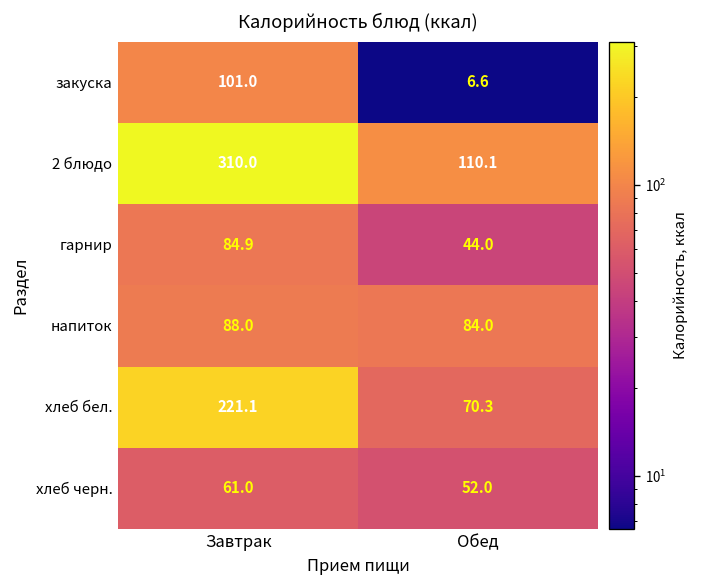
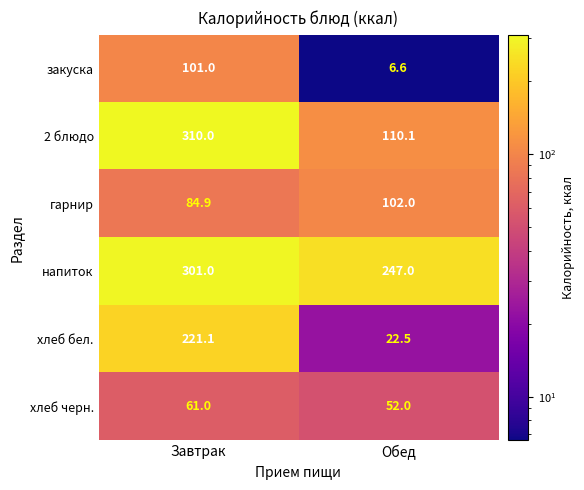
гарнир, Обед: 44.0 -> 102.0
напиток, Завтрак: 88.0 -> 301.0
напиток, Обед: 84.0 -> 247.0
хлеб бел., Обед: 70.3 -> 22.5
